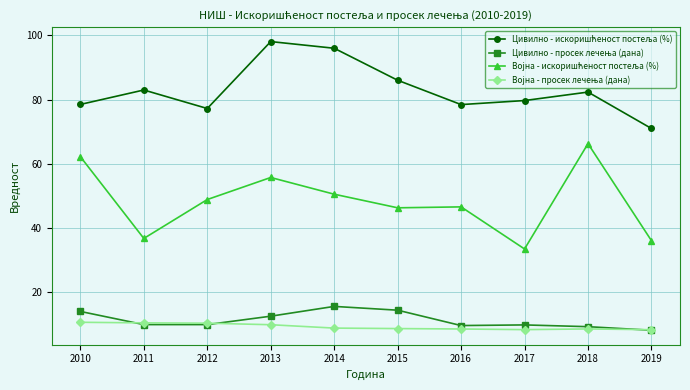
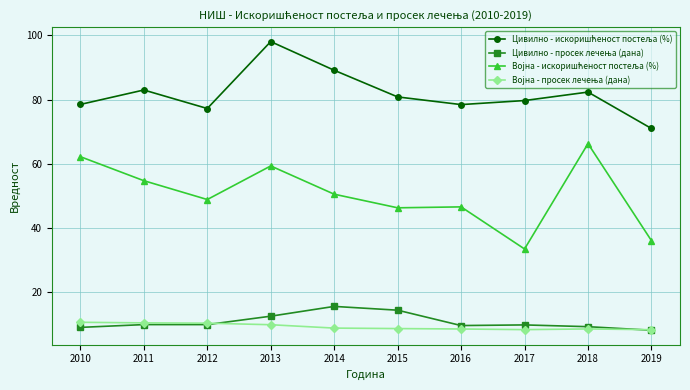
Цивилно - просек лечења (дана), 2010: 14 -> 9
Војна - искоришћеност постеља (%), 2011: 37 -> 55
Војна - искоришћеност постеља (%), 2013: 56 -> 59
Цивилно - искоришћеност постеља (%), 2014: 96 -> 89
Цивилно - искоришћеност постеља (%), 2015: 86 -> 81
